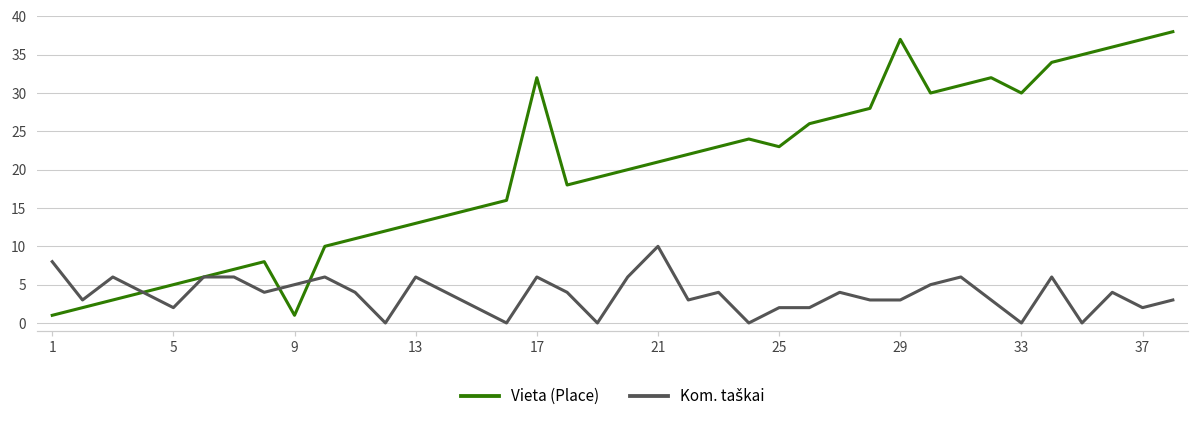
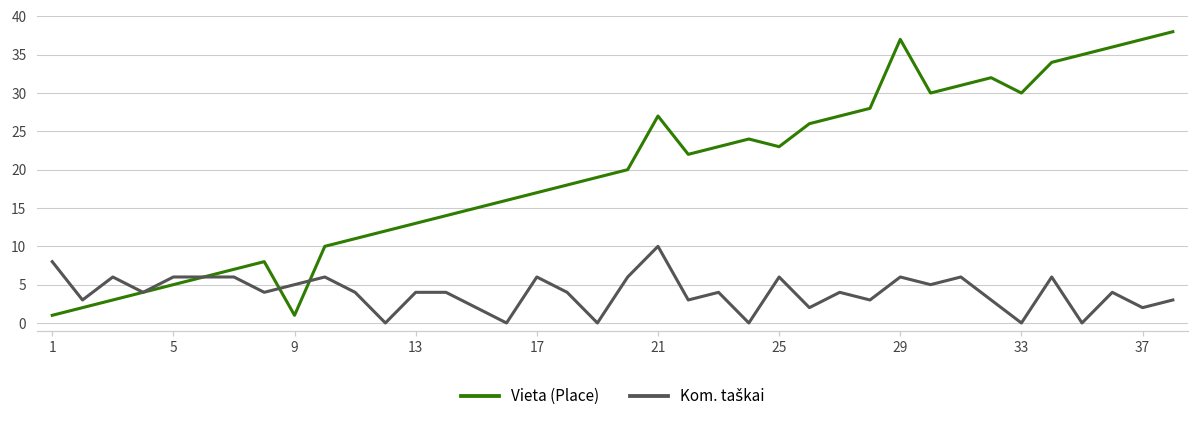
Kom. taškai, 5: 2 -> 6
Kom. taškai, 13: 6 -> 4
Vieta (Place), 17: 32 -> 17
Vieta (Place), 21: 21 -> 27
Kom. taškai, 25: 2 -> 6
Kom. taškai, 29: 3 -> 6
